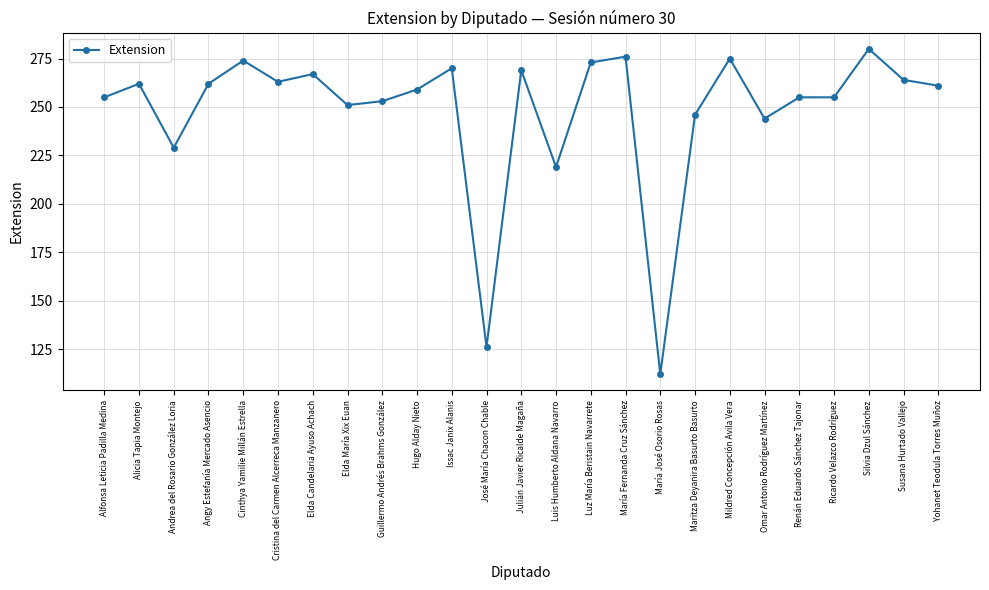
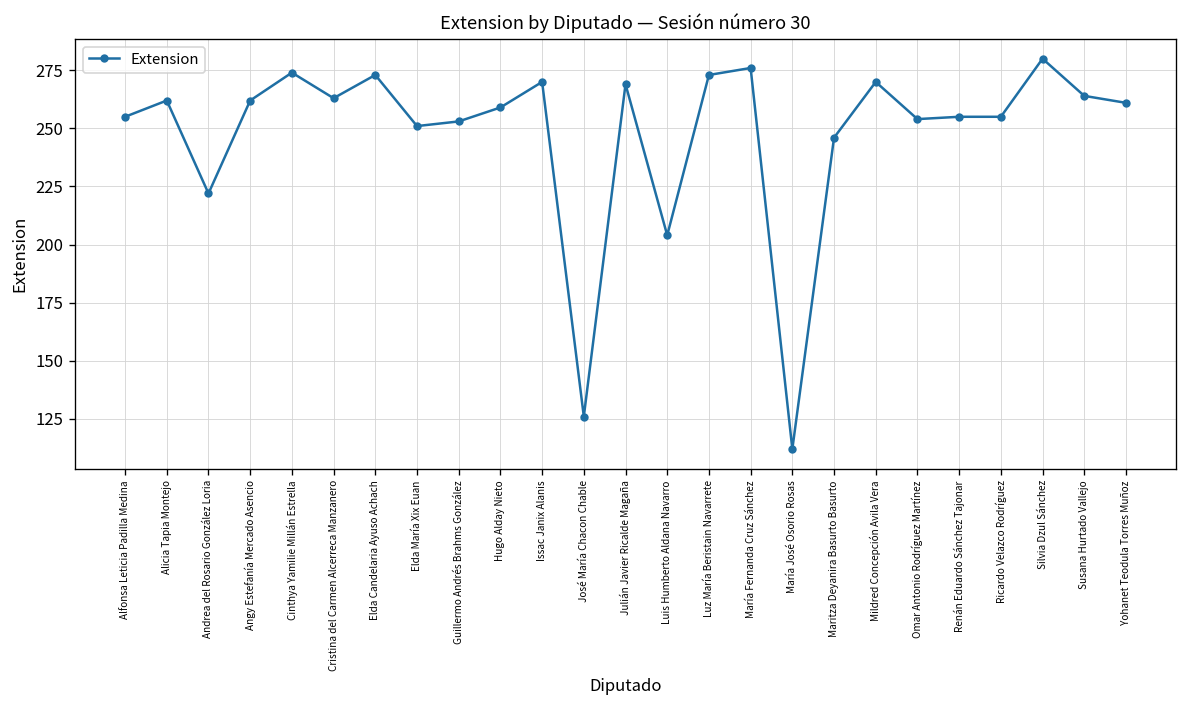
Andrea del Rosario González Loria: 229 -> 222
Elda Candelaria Ayuso Achach: 267 -> 273
Luis Humberto Aldana Navarro: 219 -> 204
Mildred Concepción Avila Vera: 275 -> 270
Omar Antonio Rodríguez Martínez: 244 -> 254
